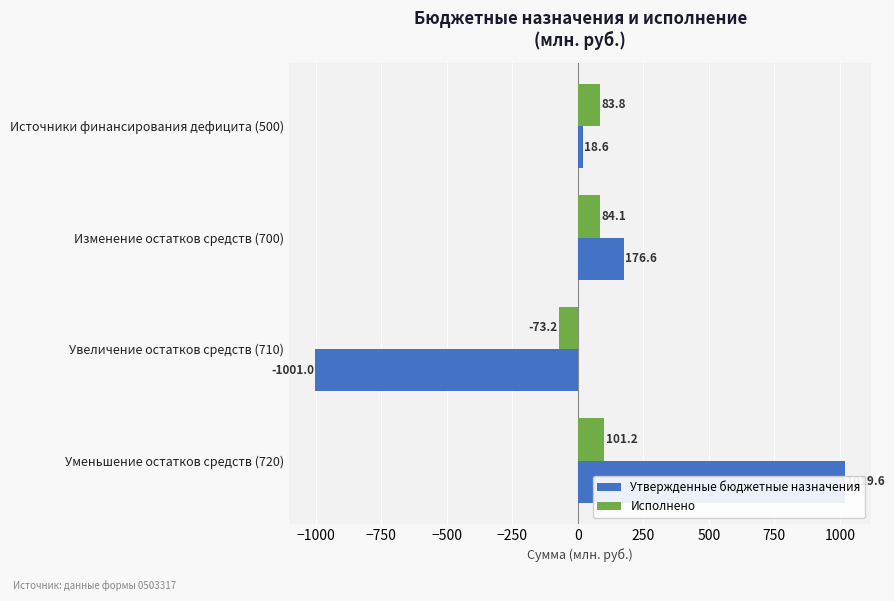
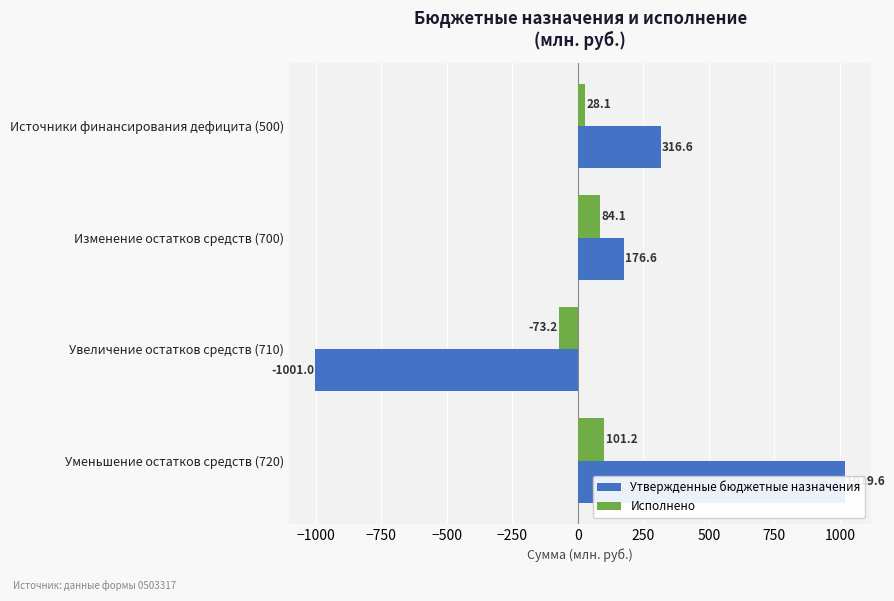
Исполнено, Источники финансирования дефицита (500): 83.8 -> 28.1
Утвержденные бюджетные назначения, Источники финансирования дефицита (500): 18.6 -> 316.6
